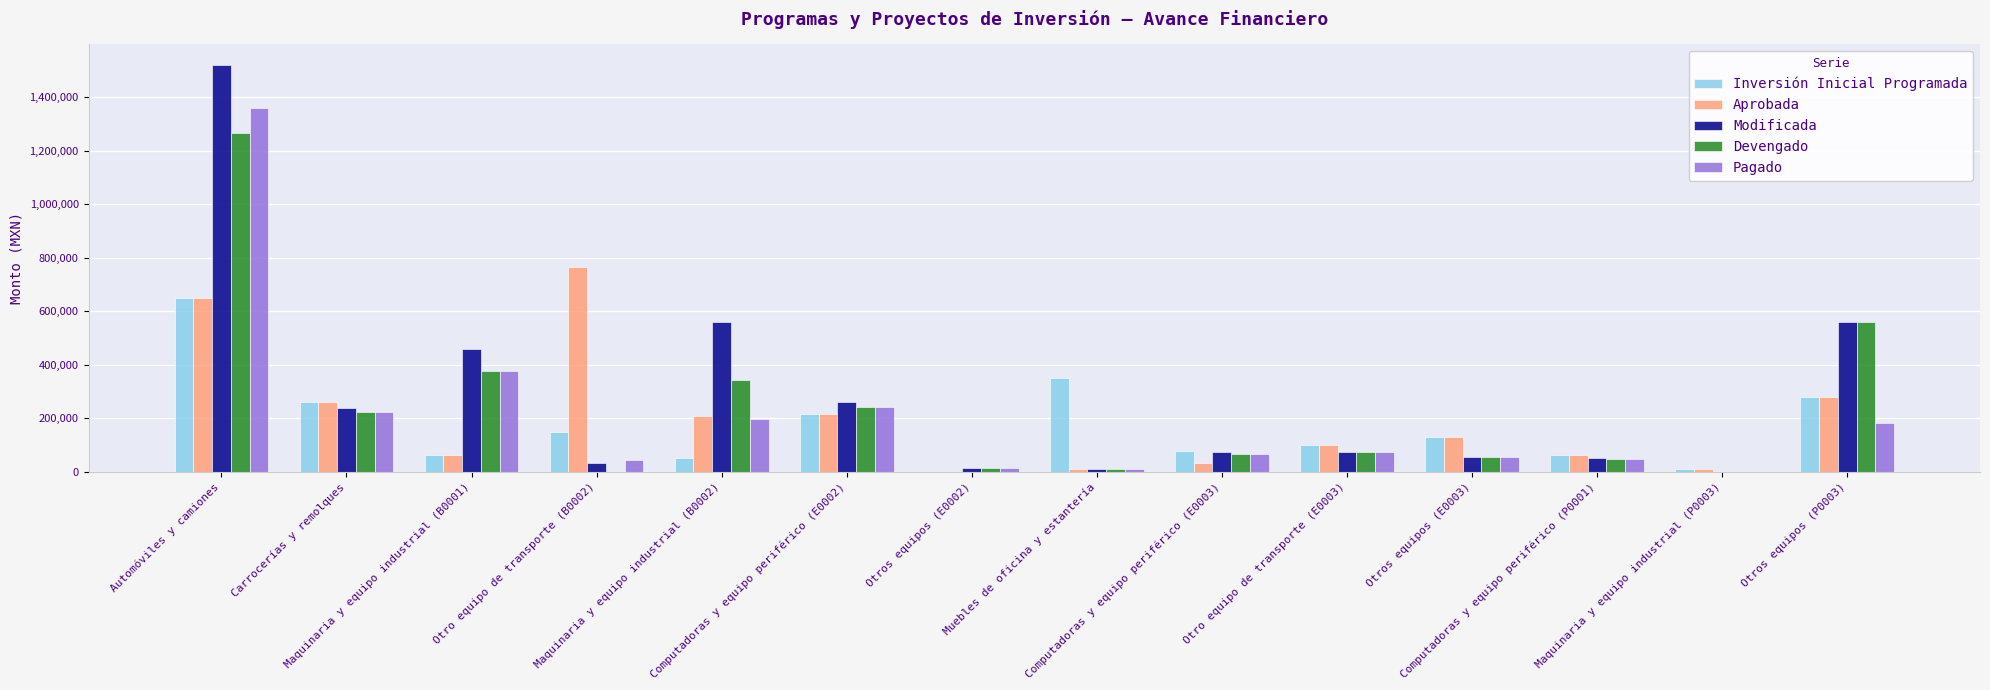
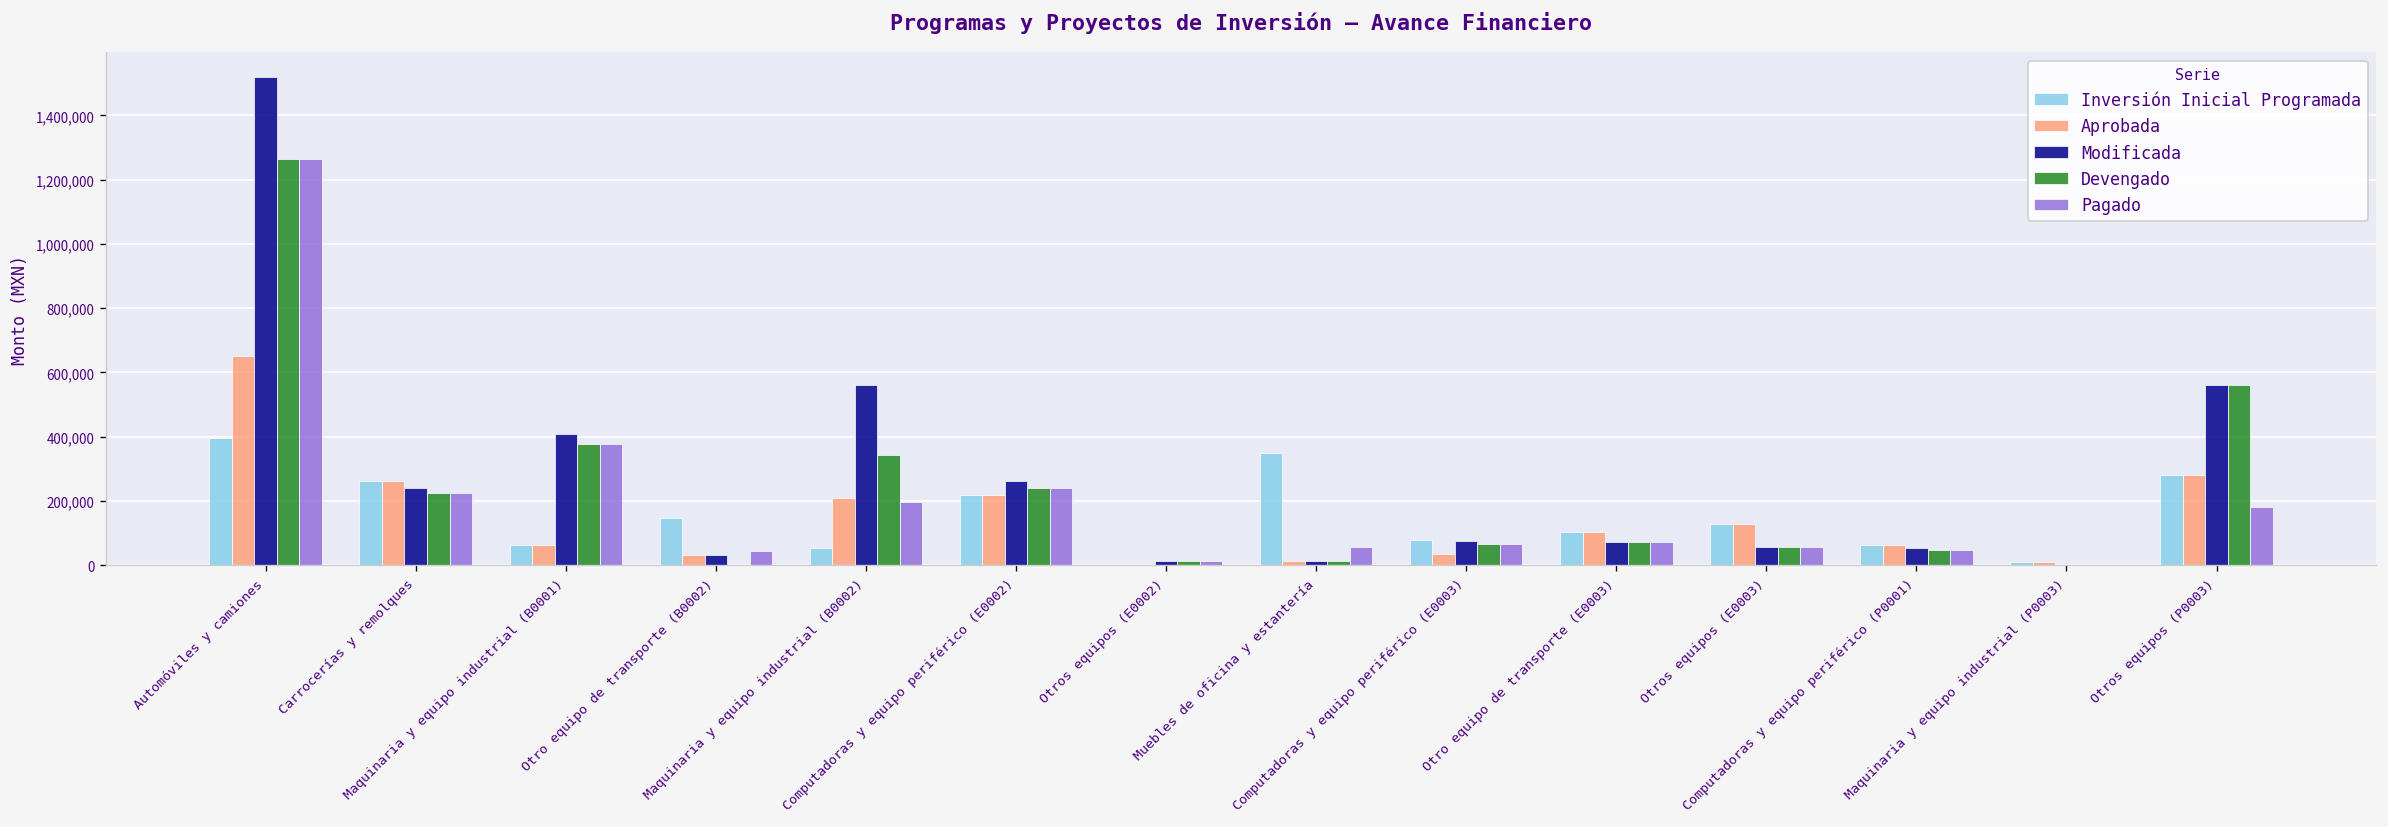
Inversión Inicial Programada, Automóviles y camiones: 650,000 -> 400,000
Pagado, Automóviles y camiones: 1,360,000 -> 1,270,000
Modificada, Maquinaria y equipo industrial (B0001): 460,000 -> 410,000
Aprobada, Otro equipo de transporte (B0002): 760,000 -> 30,000
Pagado, Muebles de oficina y estantería: 10,000 -> 60,000
